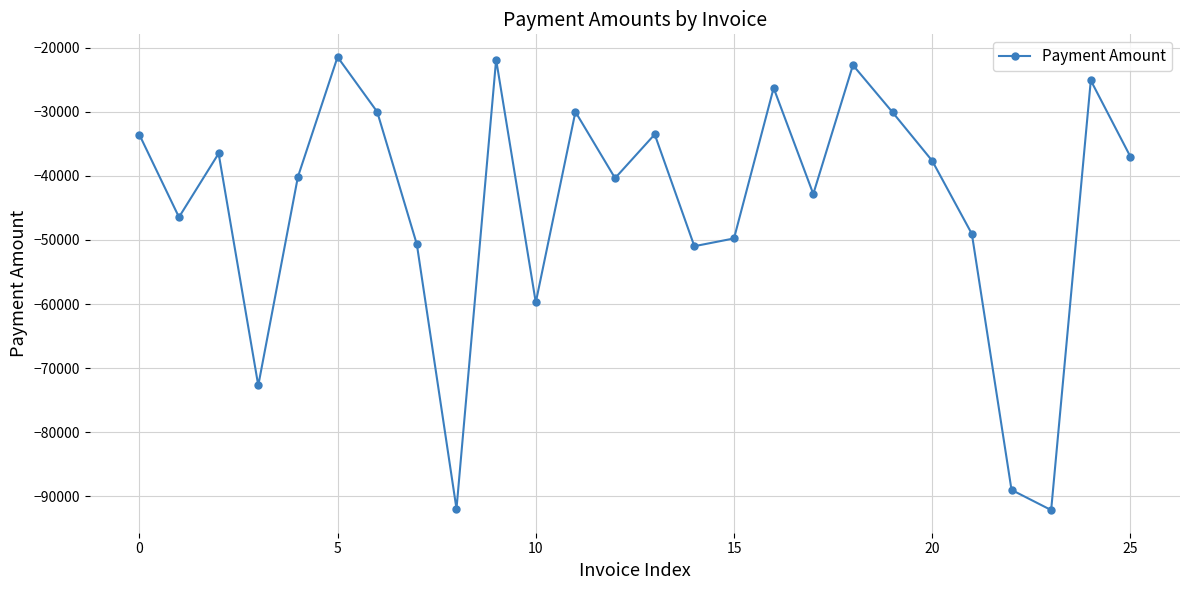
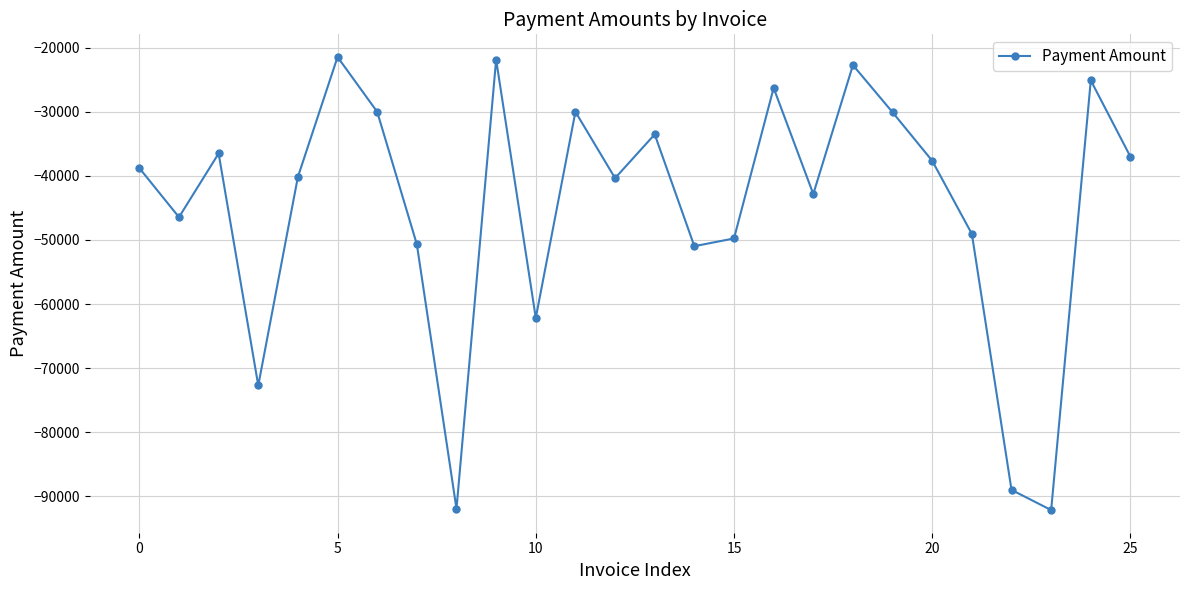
0: -34000 -> -39000
10: -60000 -> -62000
